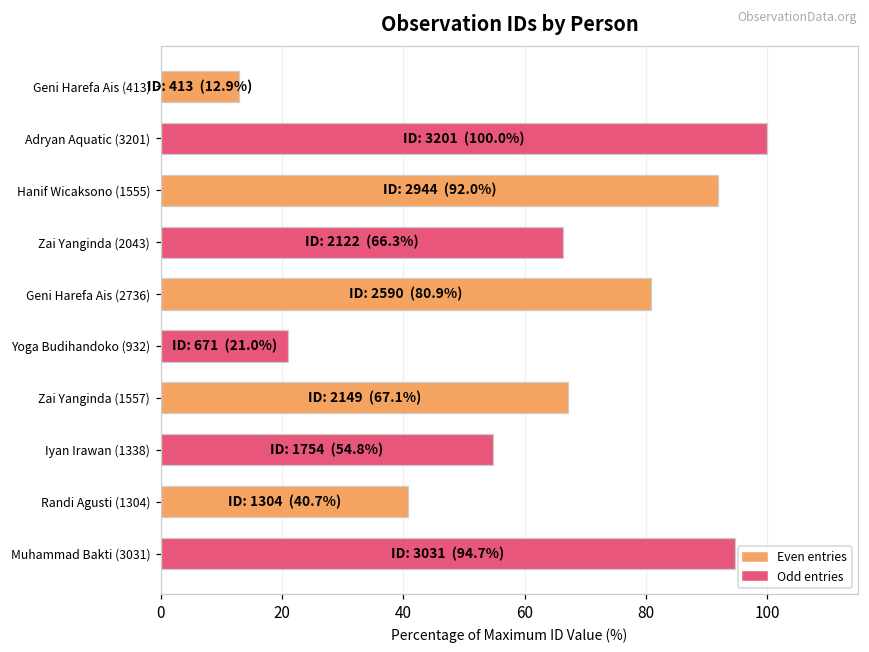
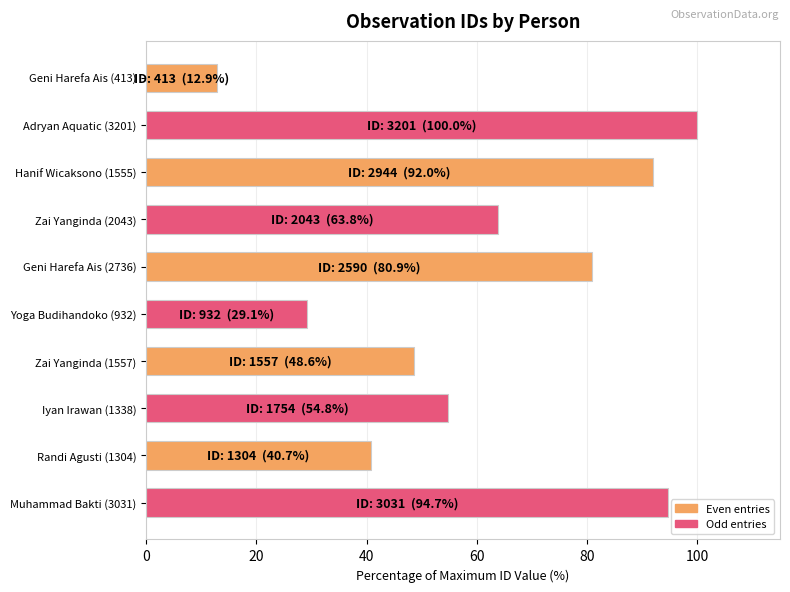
Zai Yanginda (2043): 2122 (66.3%) -> 2043 (63.8%)
Yoga Budihandoko (932): 671 (21.0%) -> 932 (29.1%)
Zai Yanginda (1557): 2149 (67.1%) -> 1557 (48.6%)
